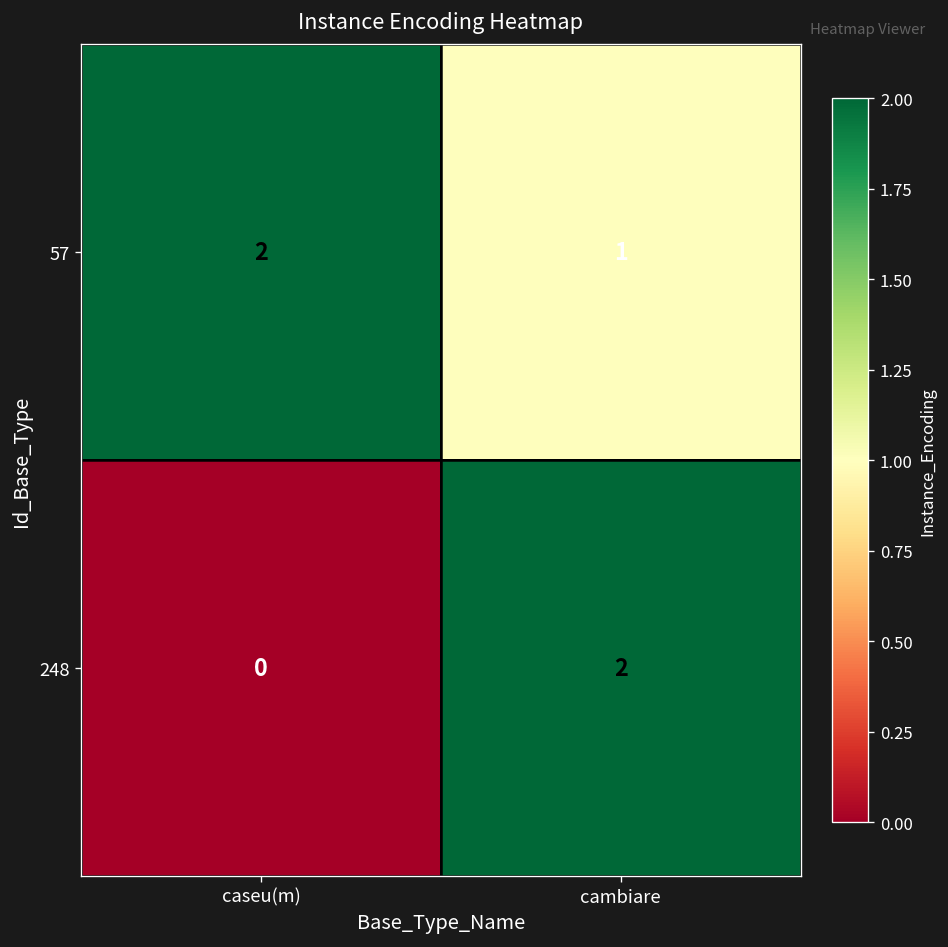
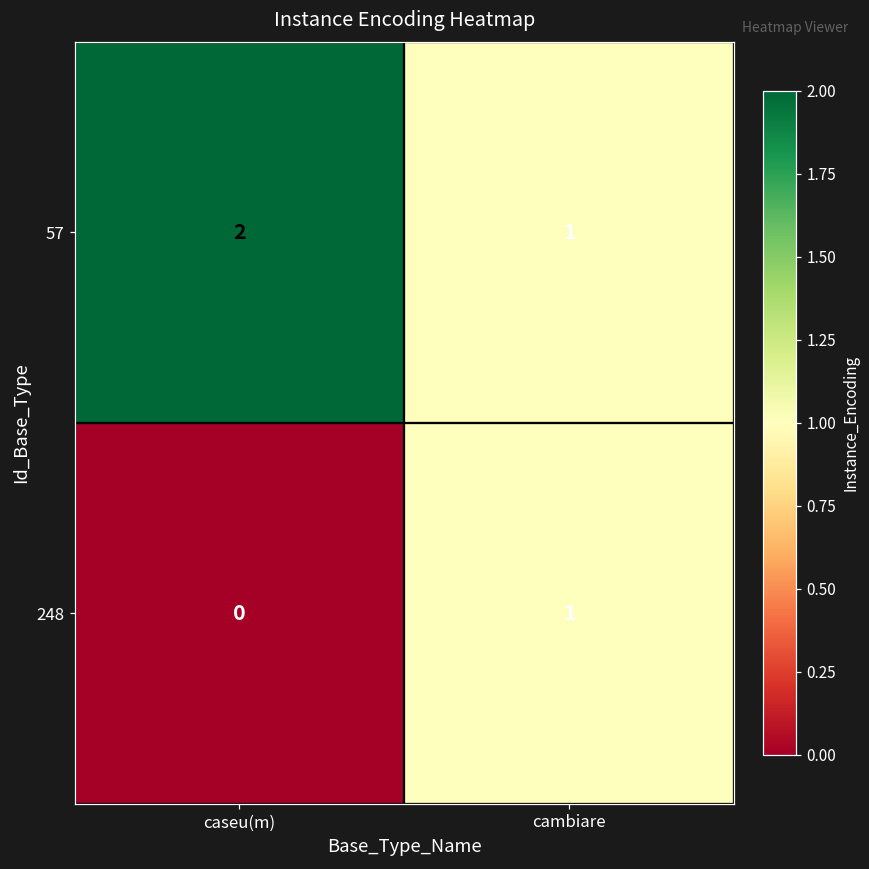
248, cambiare: 2 -> 1
